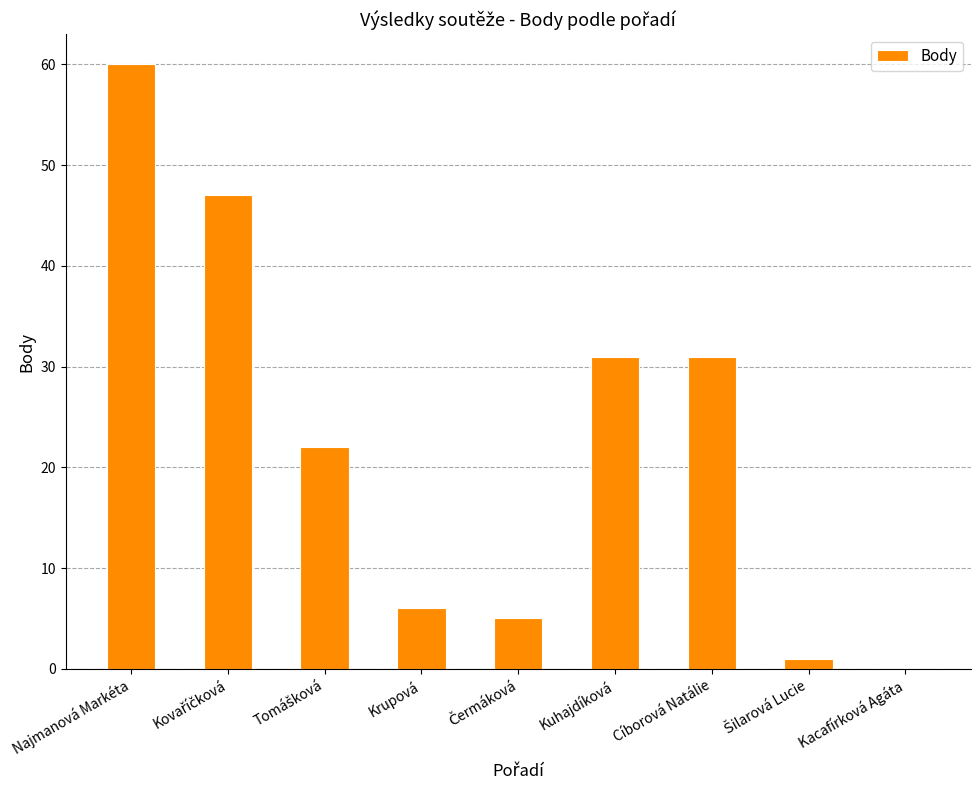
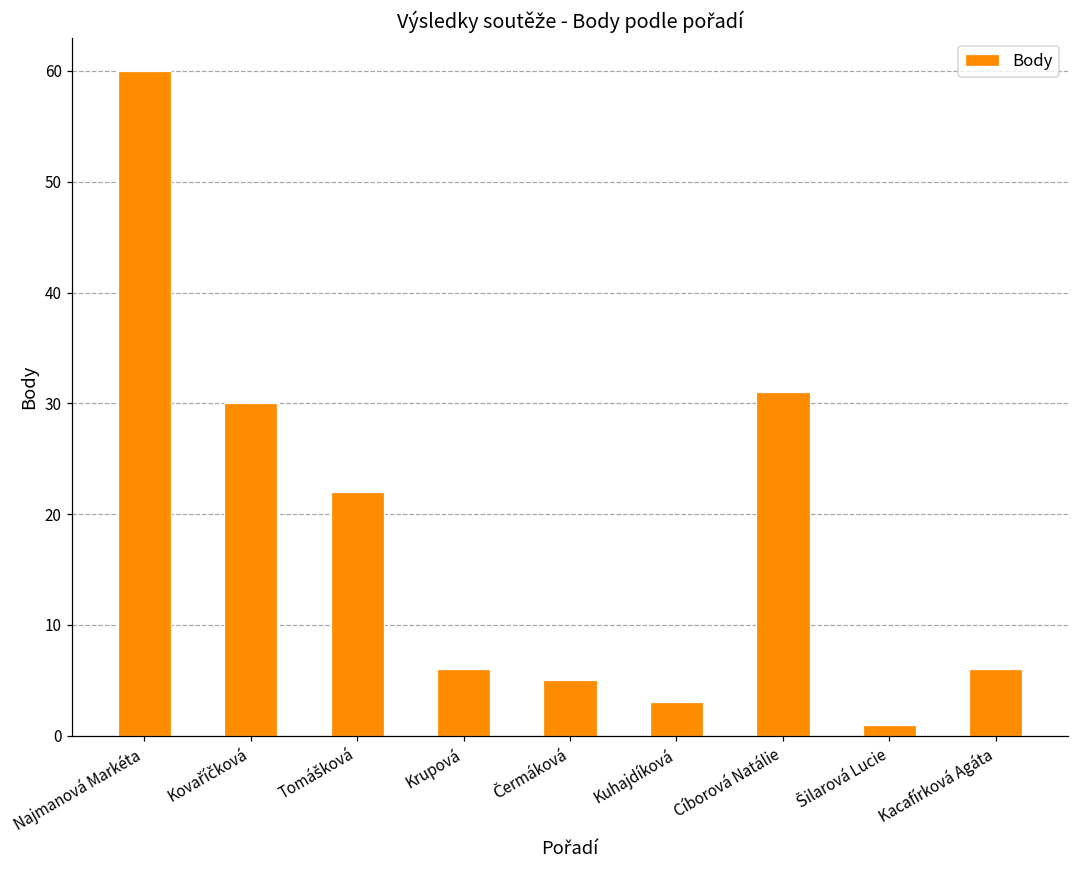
Kovaříčková: 47 -> 30
Kuhajdíková: 31 -> 3
Kacafírková Agáta: 0 -> 6
